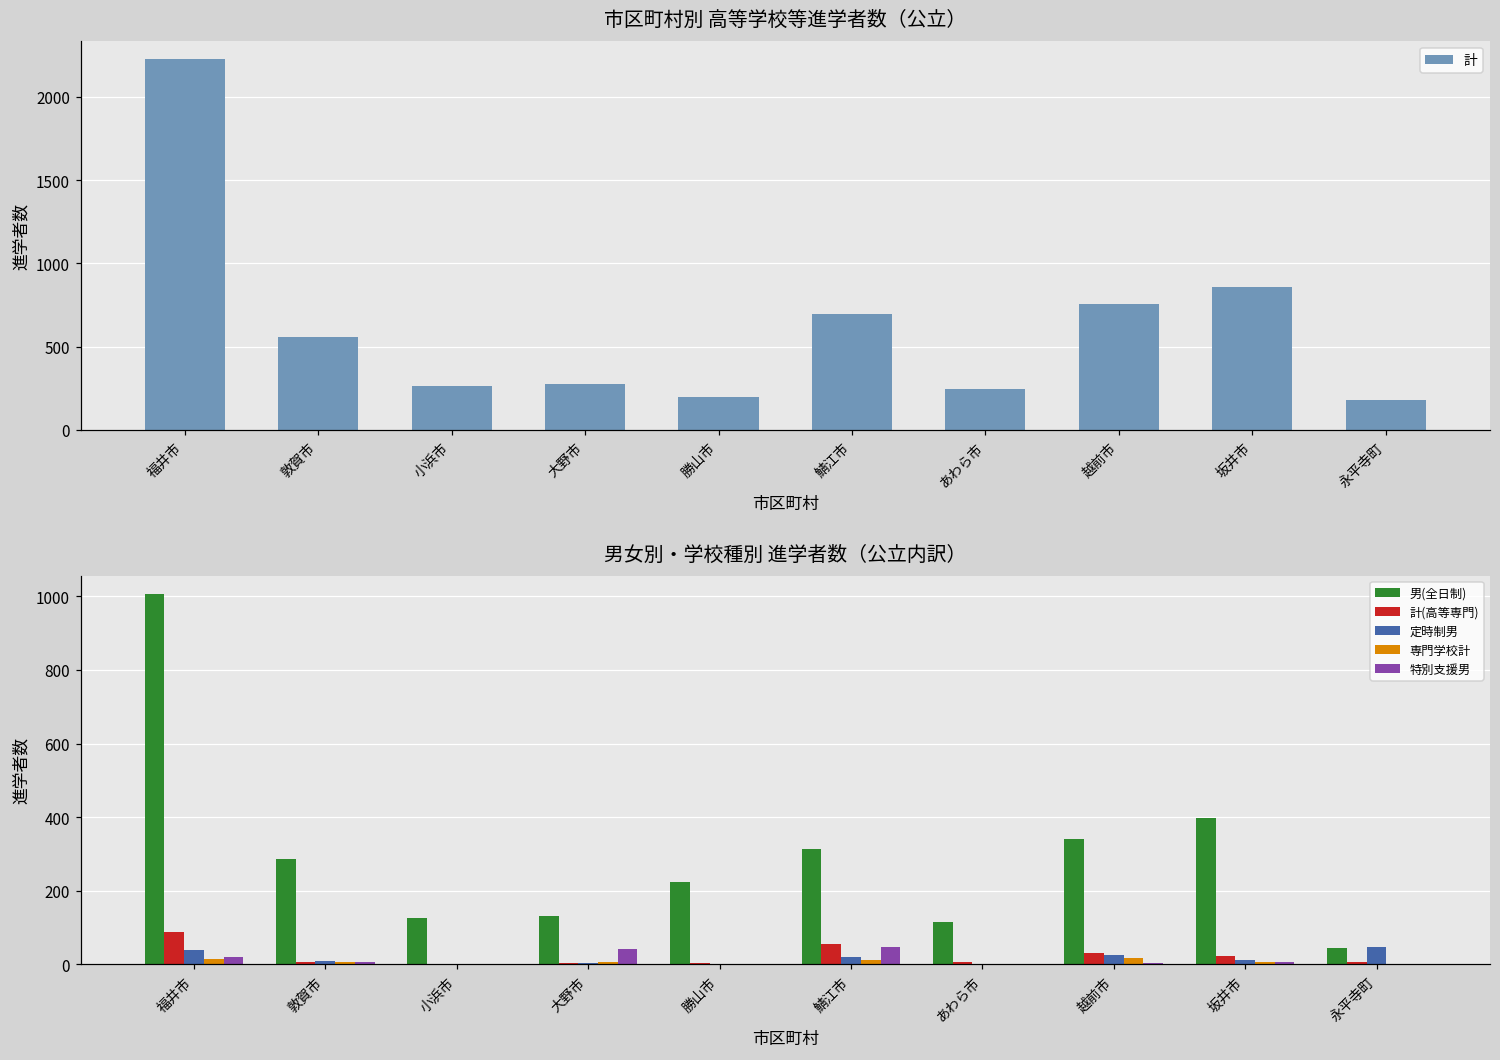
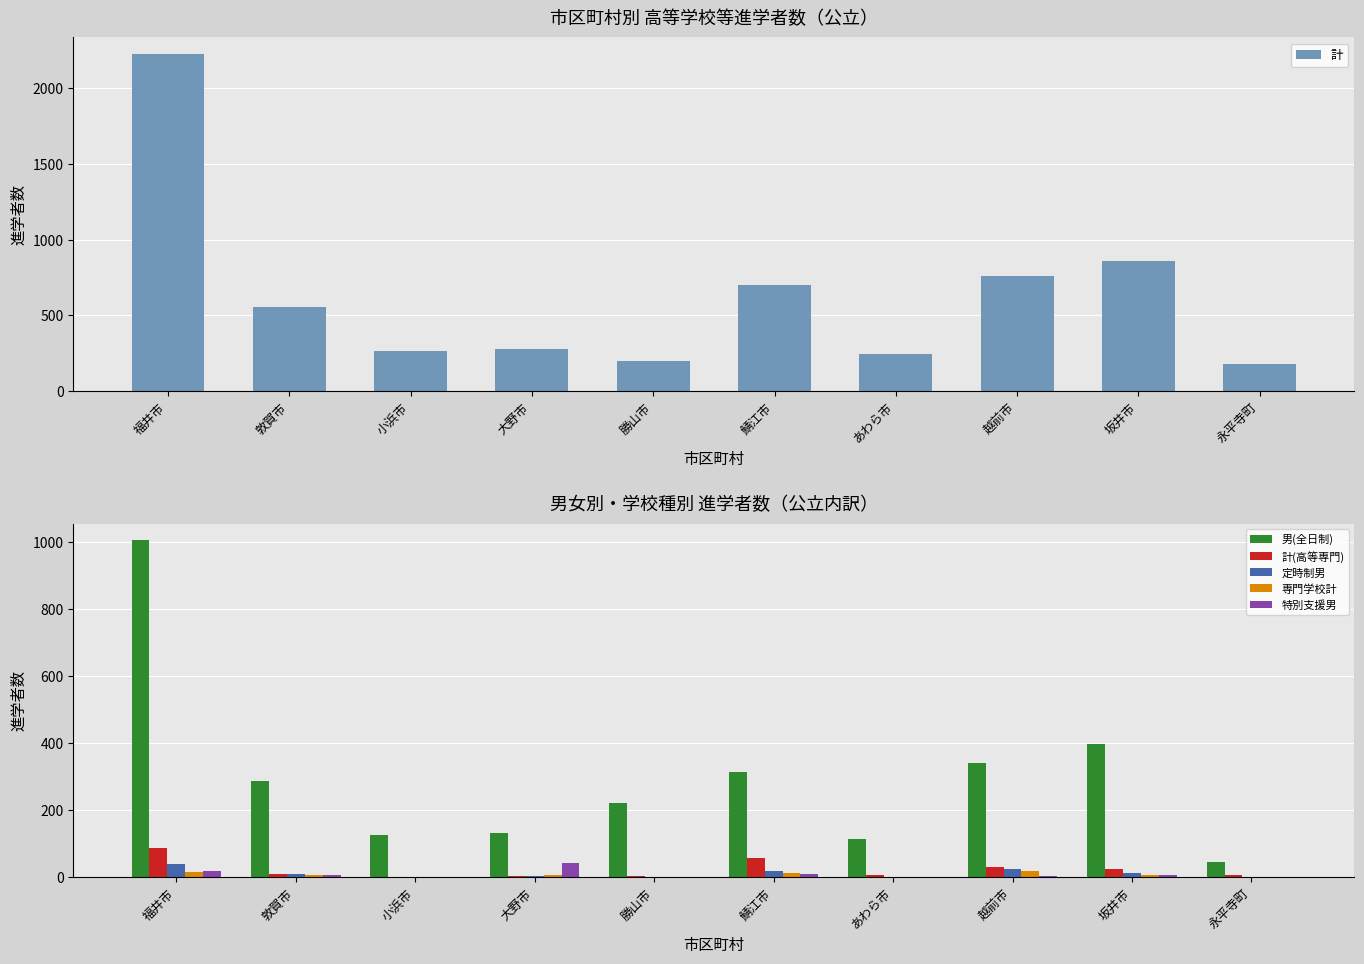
男女別・学校種別 進学者数（公立内訳）, 特別支援男, 鯖江市: 50 -> 10
男女別・学校種別 進学者数（公立内訳）, 定時制男, 永平寺町: 50 -> 0
